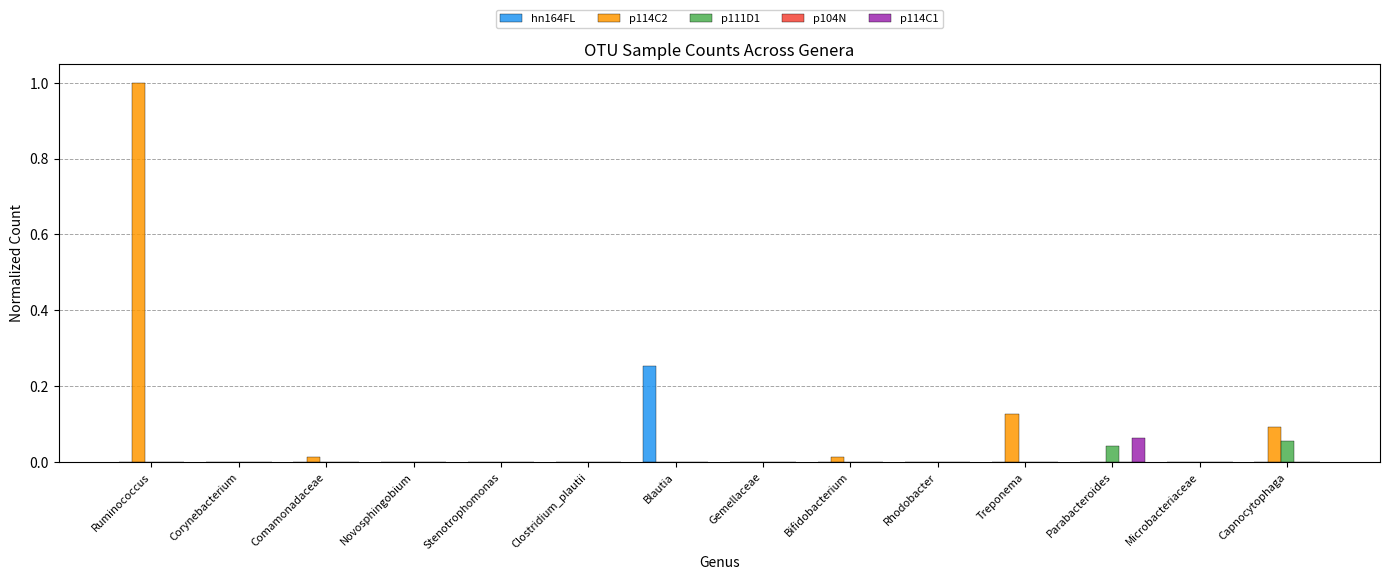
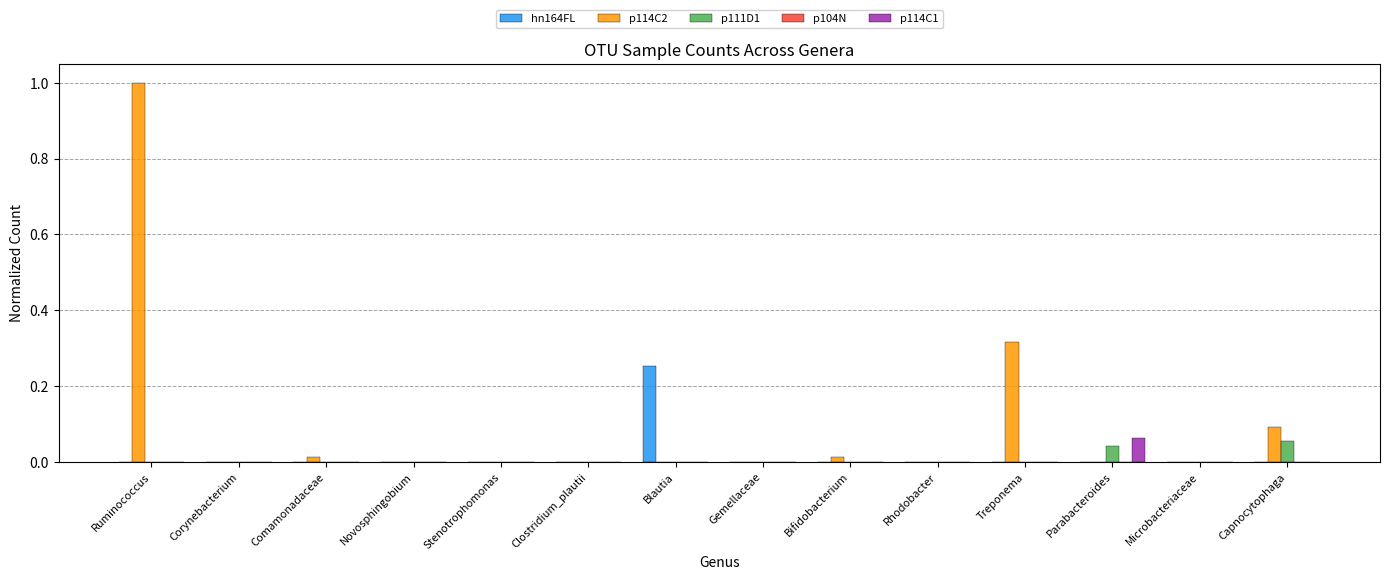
p114C2, Treponema: 0.13 -> 0.32
